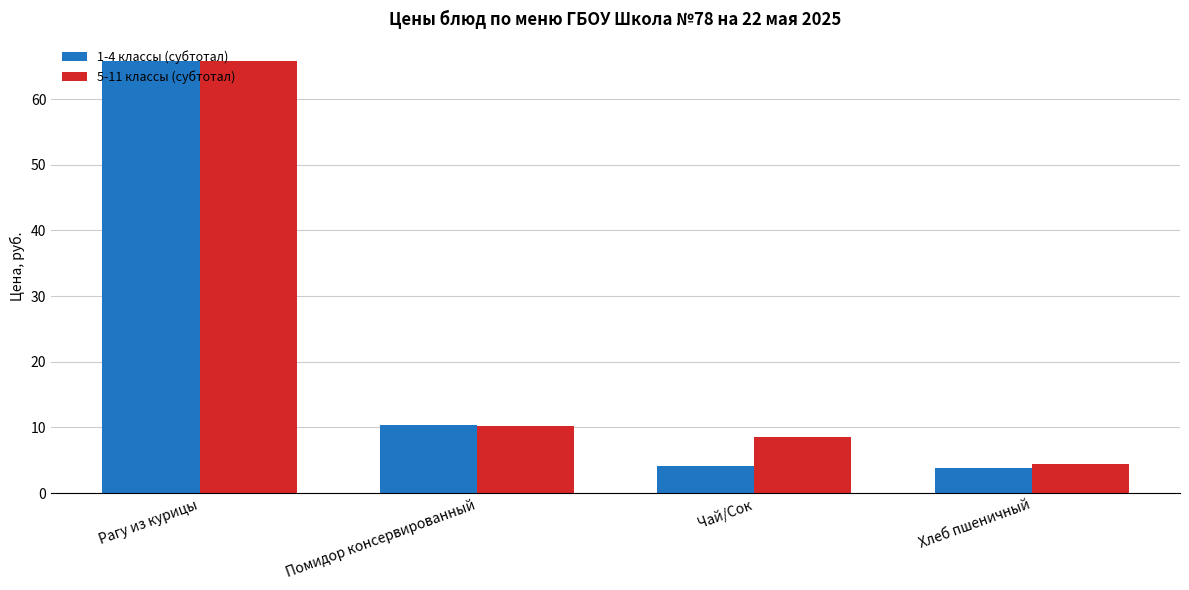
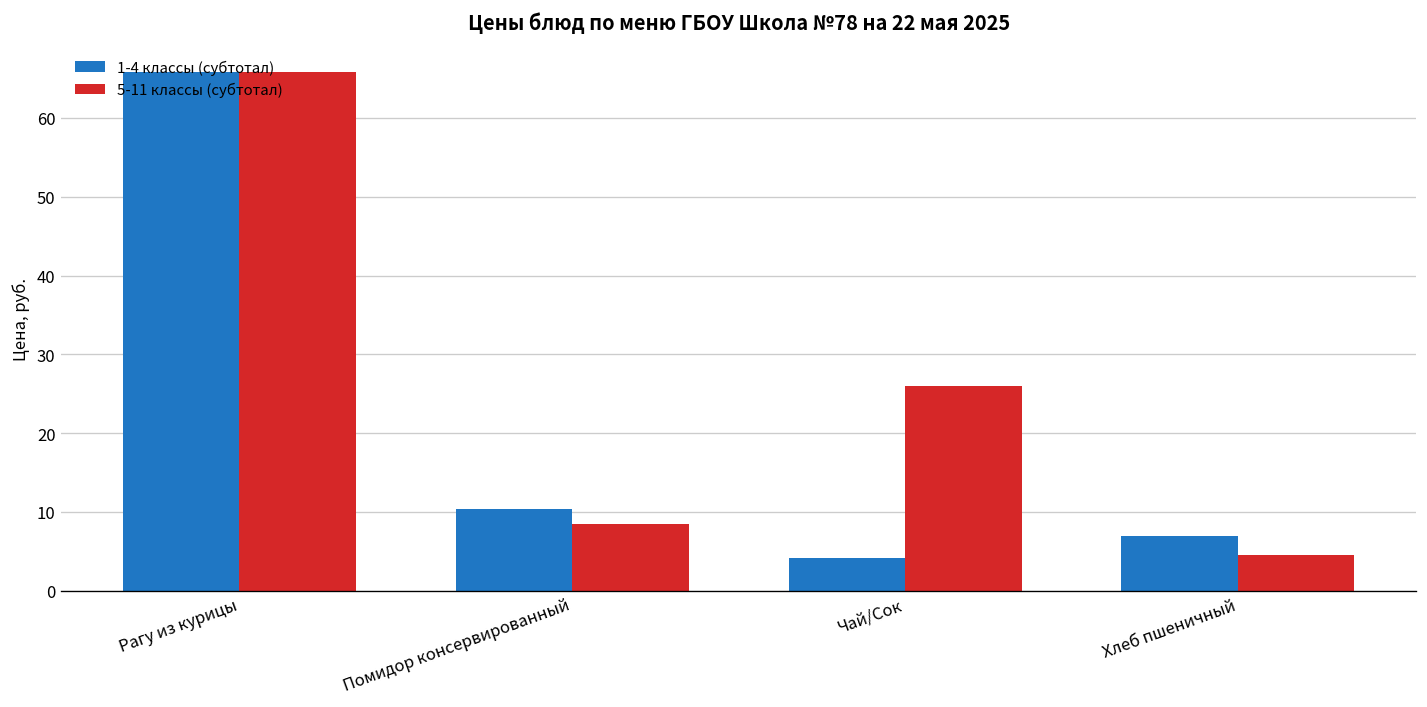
5-11 классы (субтотал), Помидор консервированный: 10 -> 8
5-11 классы (субтотал), Чай/Сок: 9 -> 26
1-4 классы (субтотал), Хлеб пшеничный: 4 -> 7
